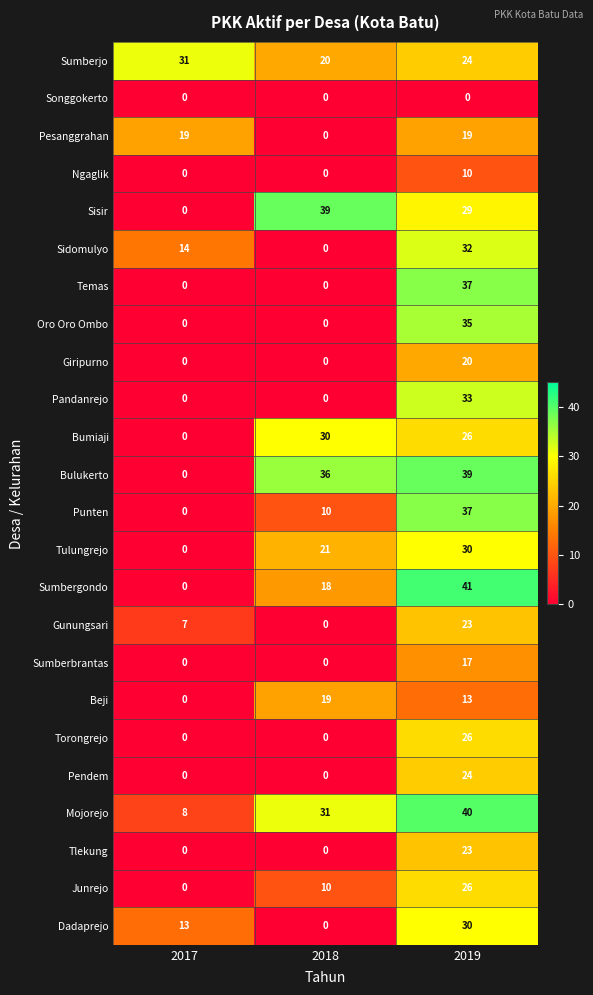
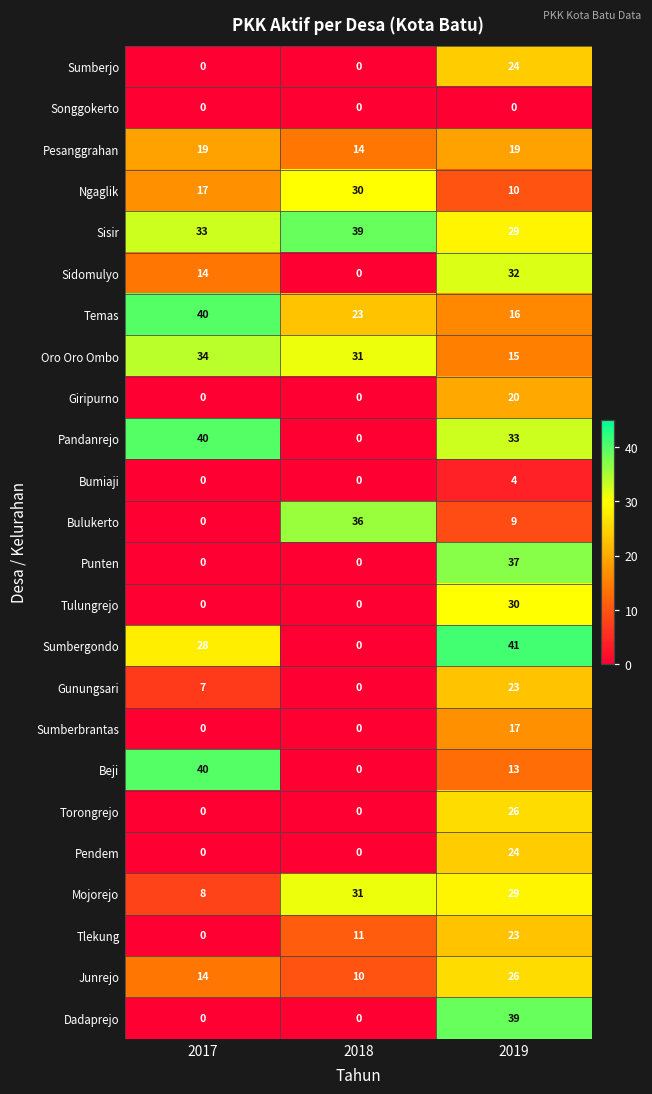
Sumberjo, 2017: 31 -> 0
Sumberjo, 2018: 20 -> 0
Pesanggrahan, 2018: 0 -> 14
Ngaglik, 2017: 0 -> 17
Ngaglik, 2018: 0 -> 30
Sisir, 2017: 0 -> 33
Temas, 2017: 0 -> 40
Temas, 2018: 0 -> 23
Temas, 2019: 37 -> 16
Oro Oro Ombo, 2017: 0 -> 34
Oro Oro Ombo, 2018: 0 -> 31
Oro Oro Ombo, 2019: 35 -> 15
Pandanrejo, 2017: 0 -> 40
Bumiaji, 2018: 30 -> 0
Bumiaji, 2019: 26 -> 4
Bulukerto, 2019: 39 -> 9
Punten, 2018: 10 -> 0
Tulungrejo, 2018: 21 -> 0
Sumbergondo, 2017: 0 -> 28
Sumbergondo, 2018: 18 -> 0
Beji, 2017: 0 -> 40
Beji, 2018: 19 -> 0
Mojorejo, 2019: 40 -> 29
Tlekung, 2018: 0 -> 11
Junrejo, 2017: 0 -> 14
Dadaprejo, 2017: 13 -> 0
Dadaprejo, 2019: 30 -> 39
